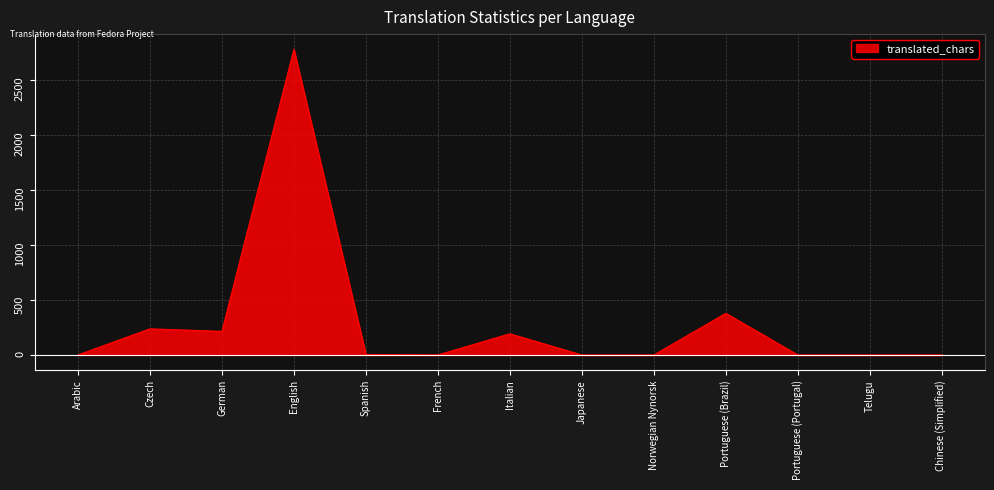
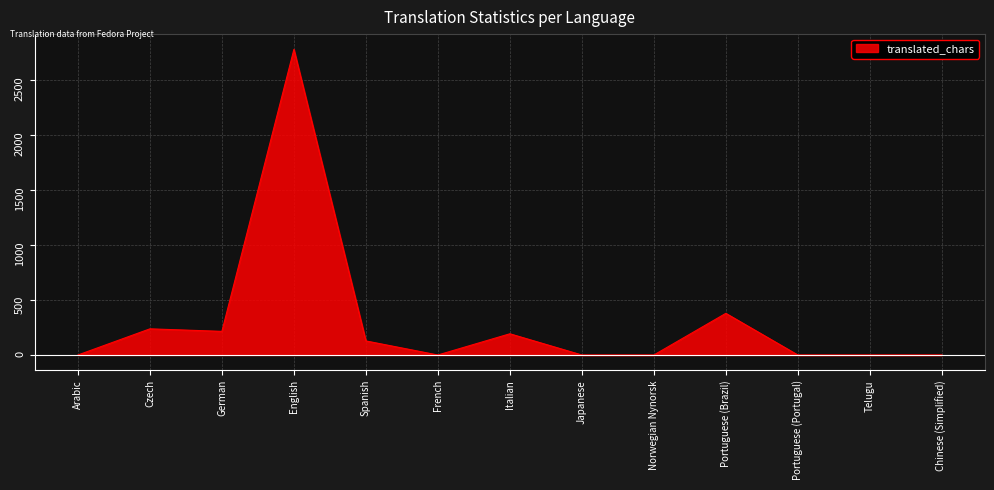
Spanish: 10 -> 130
